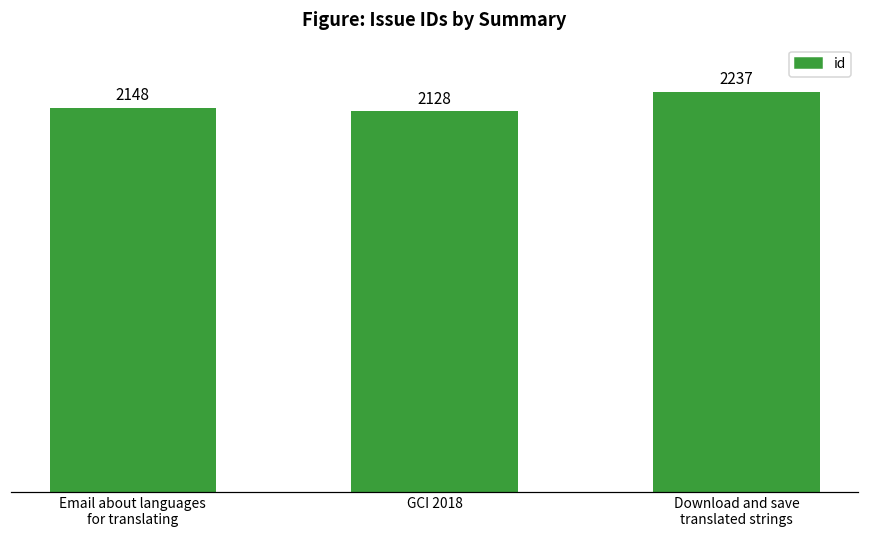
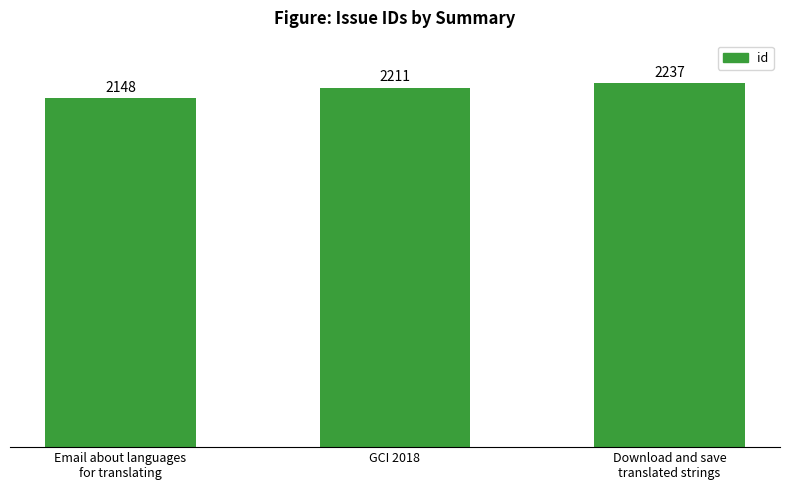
GCI 2018: 2128 -> 2211
